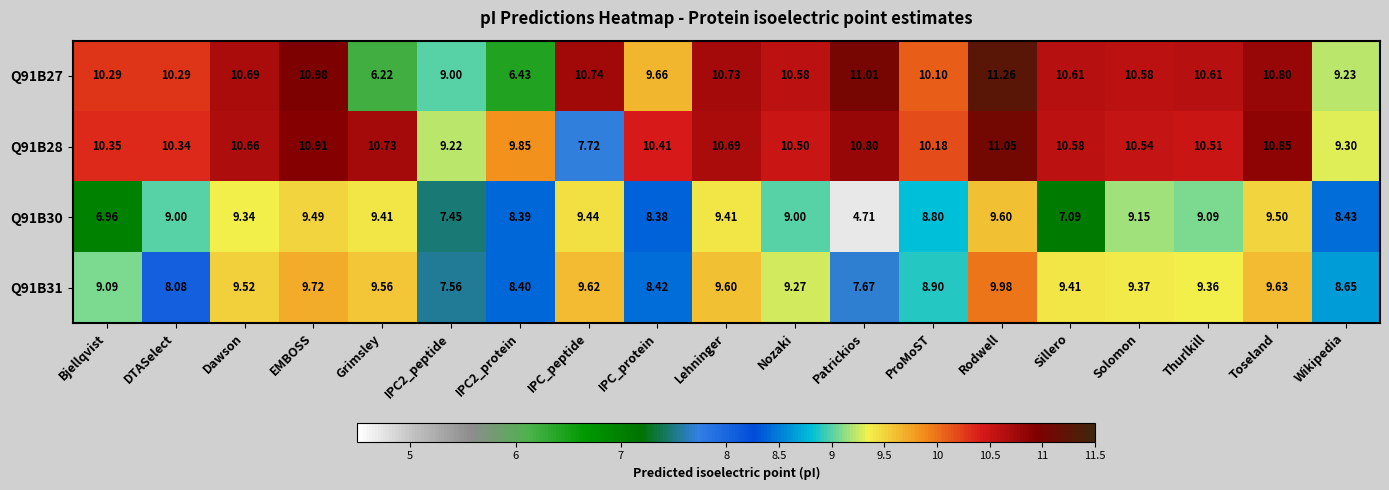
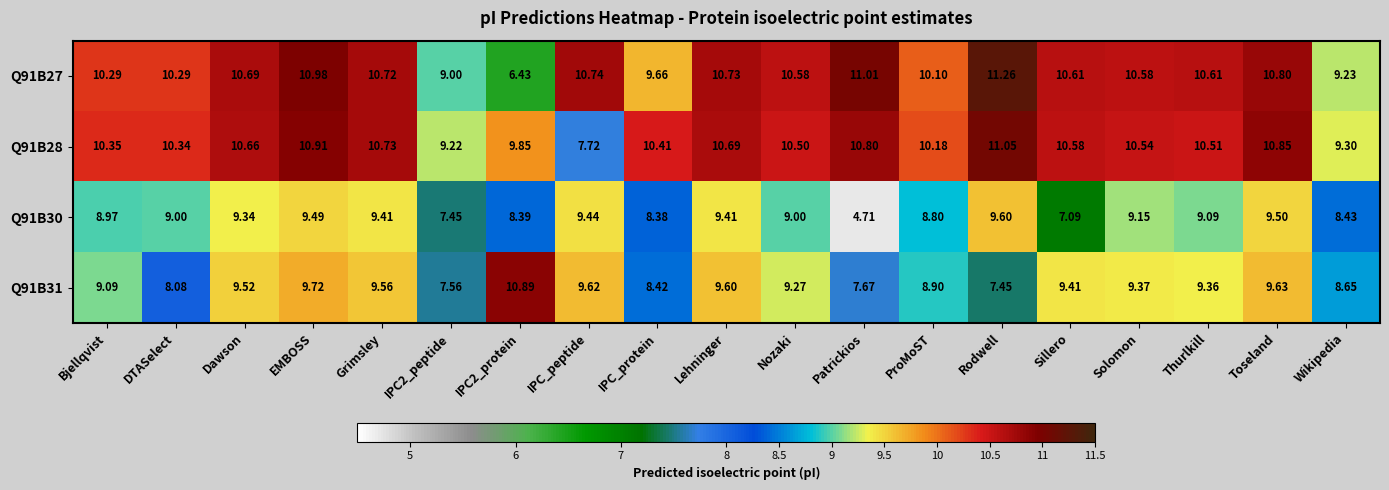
Q91B27, Grimsley: 6.22 -> 10.72
Q91B30, Bjellqvist: 6.96 -> 8.97
Q91B31, IPC2_protein: 8.40 -> 10.89
Q91B31, Rodwell: 9.98 -> 7.45
